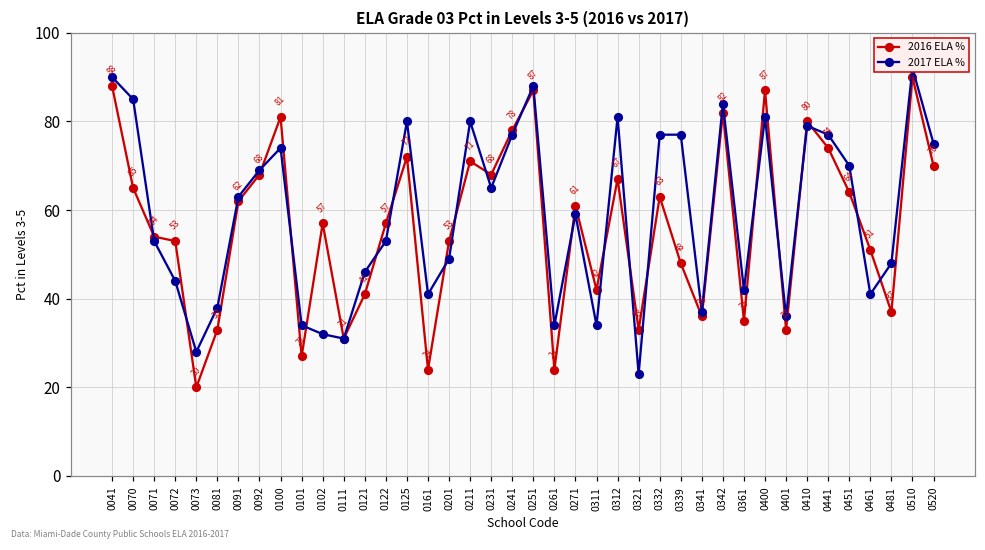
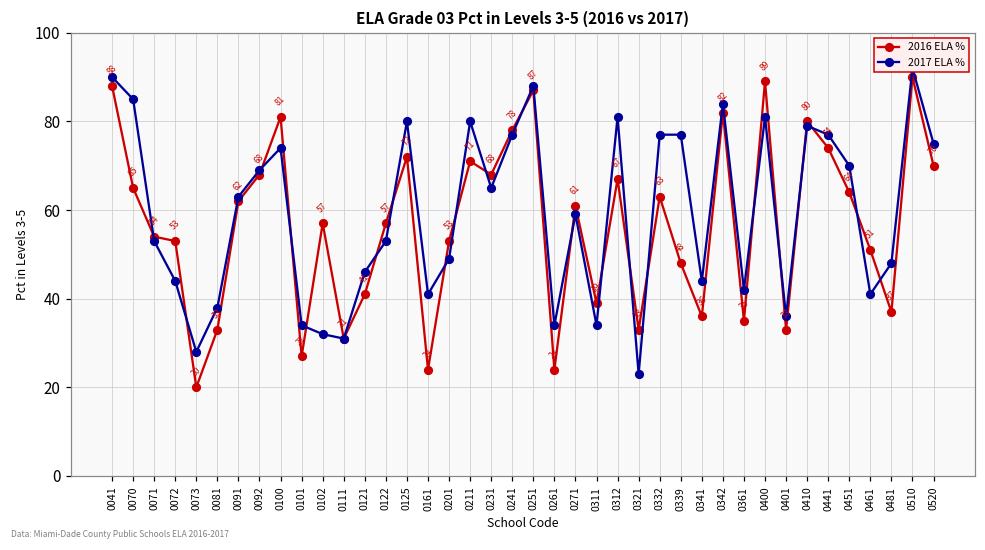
2016 ELA %, 0311: 42 -> 39
2017 ELA %, 0341: 37 -> 44
2016 ELA %, 0400: 87 -> 89
